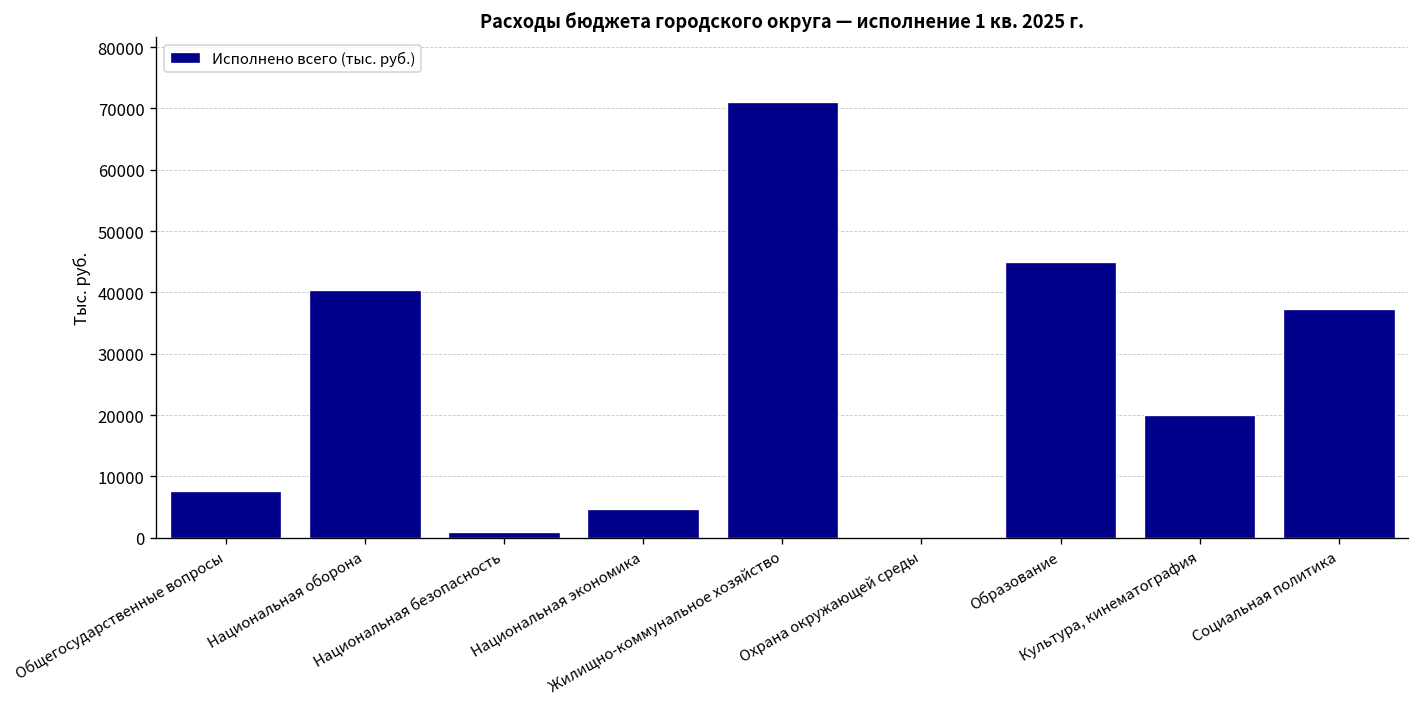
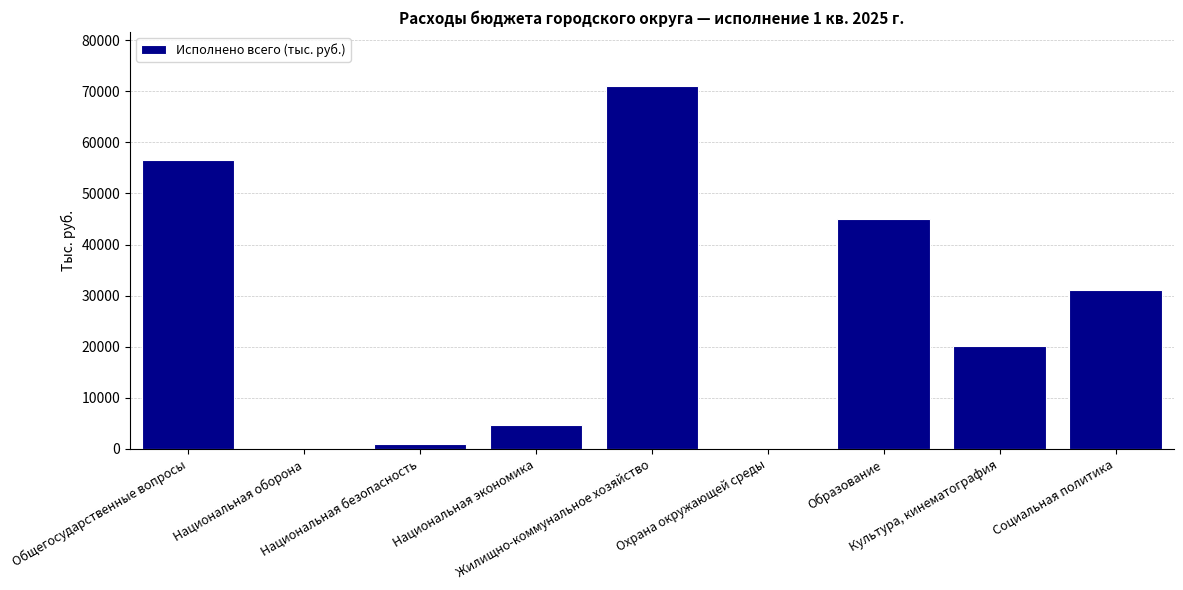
Общегосударственные вопросы: 8000 -> 57000
Национальная оборона: 40000 -> 0
Социальная политика: 37000 -> 31000
